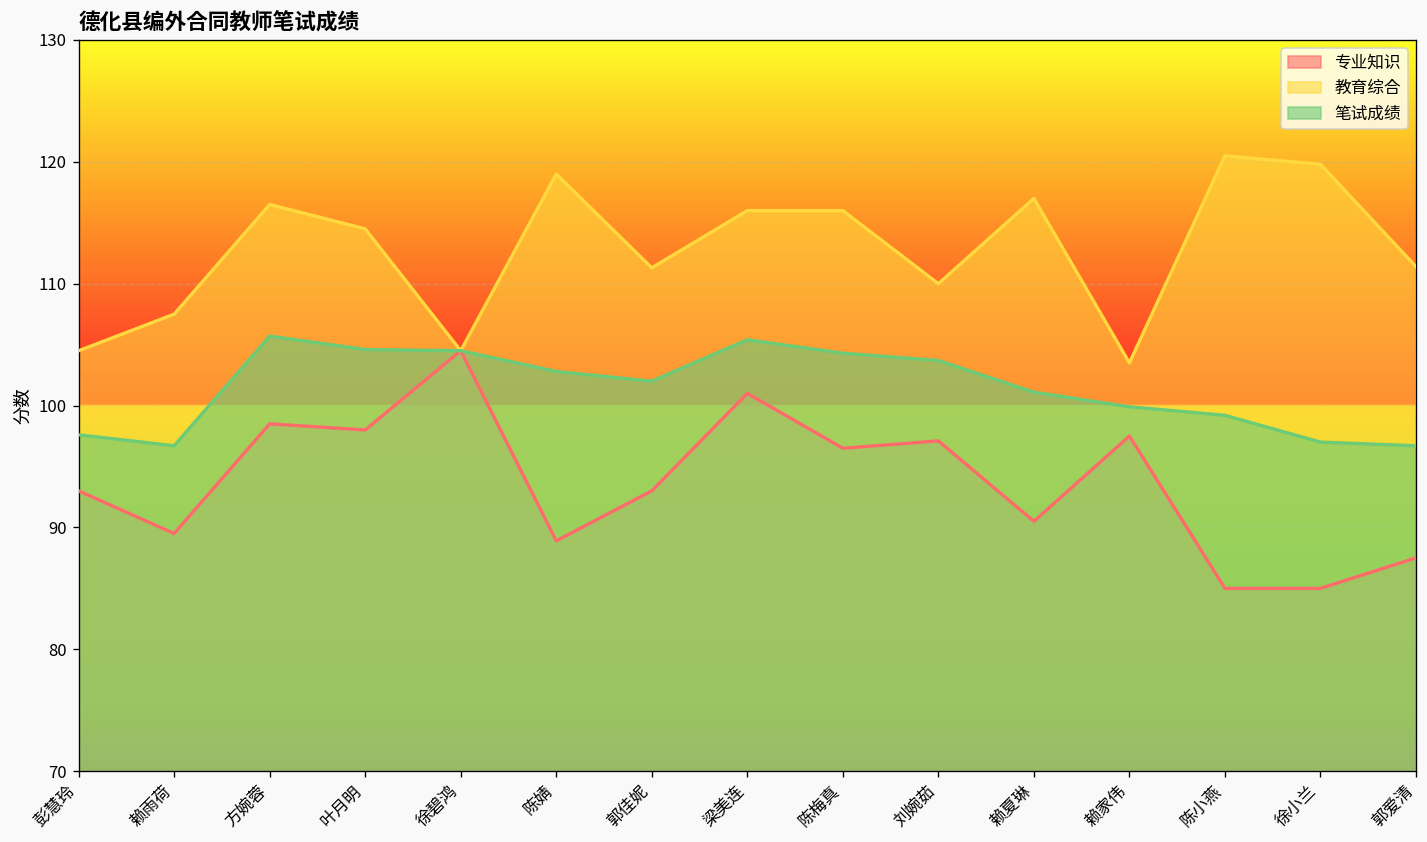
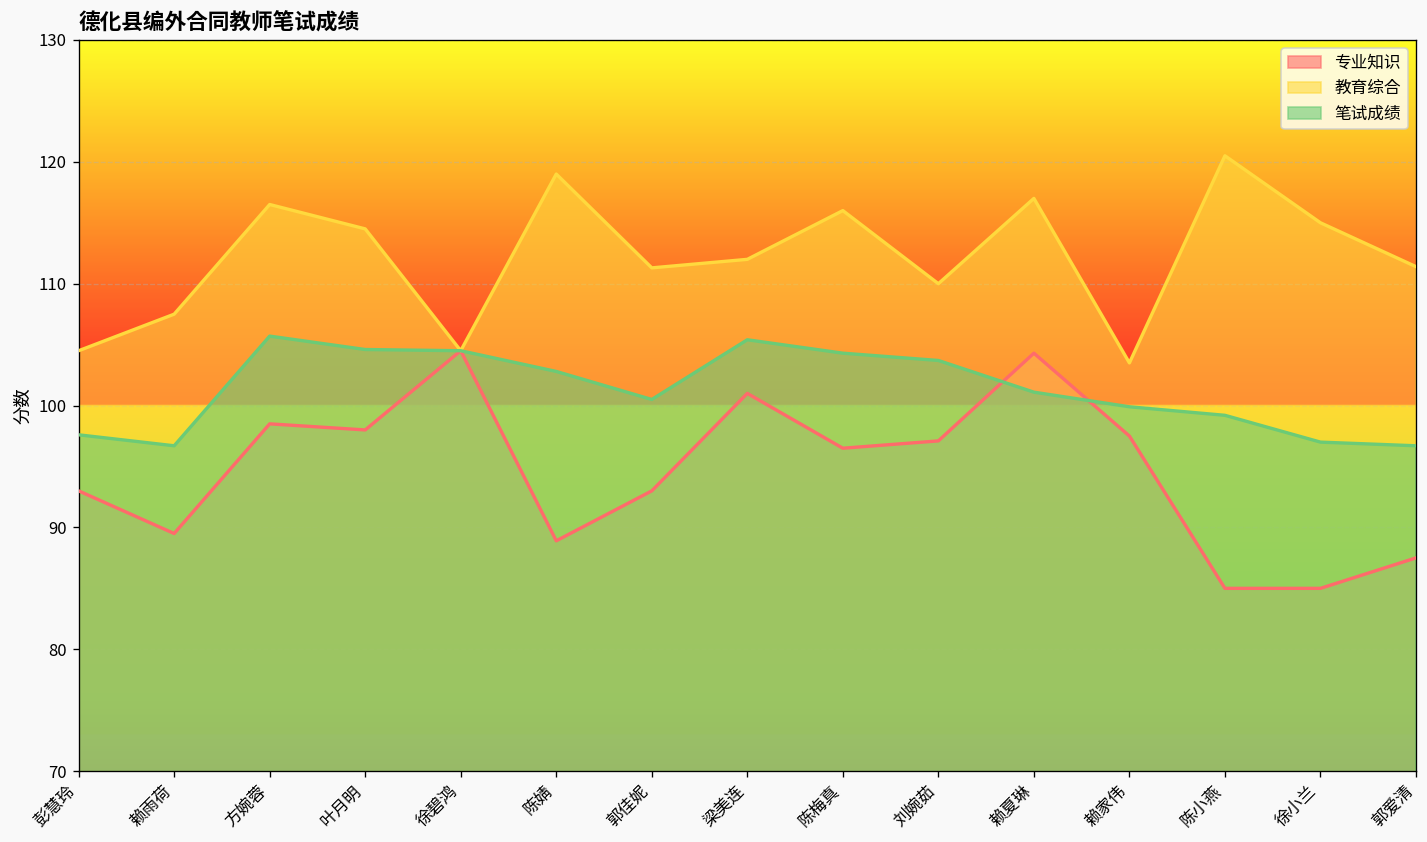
笔试成绩, 郭佳妮: 102.0 -> 100.5
教育综合, 梁美连: 116 -> 112
专业知识, 赖夏琳: 90.5 -> 104.3
教育综合, 徐小兰: 119.8 -> 115.0
